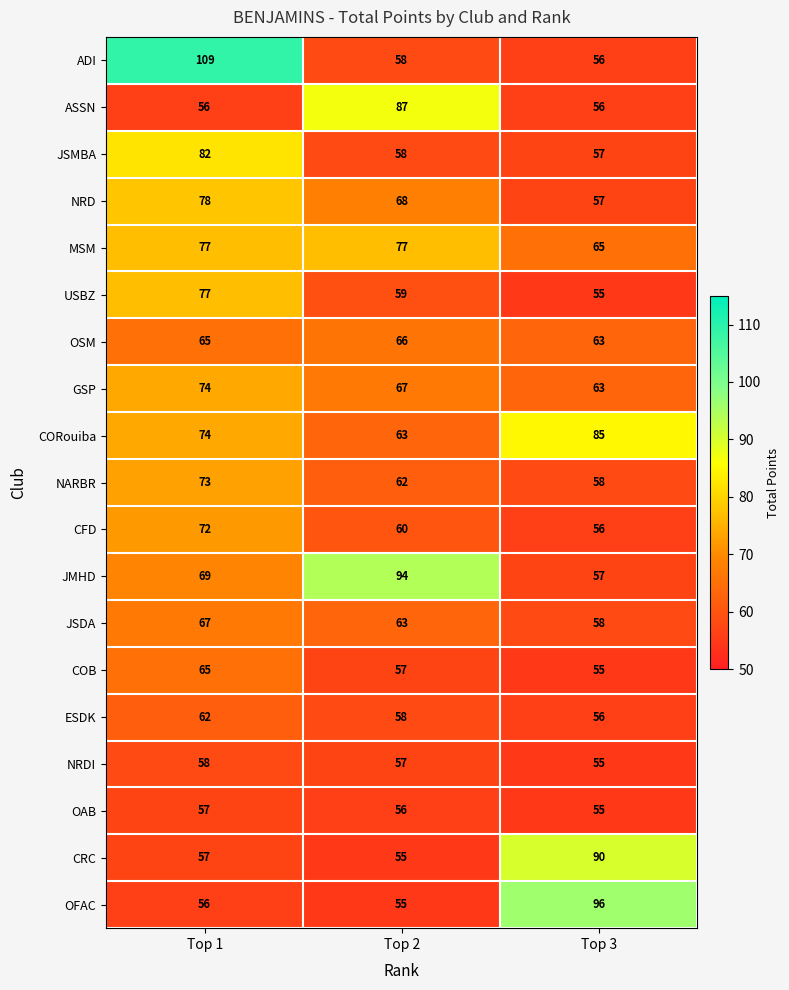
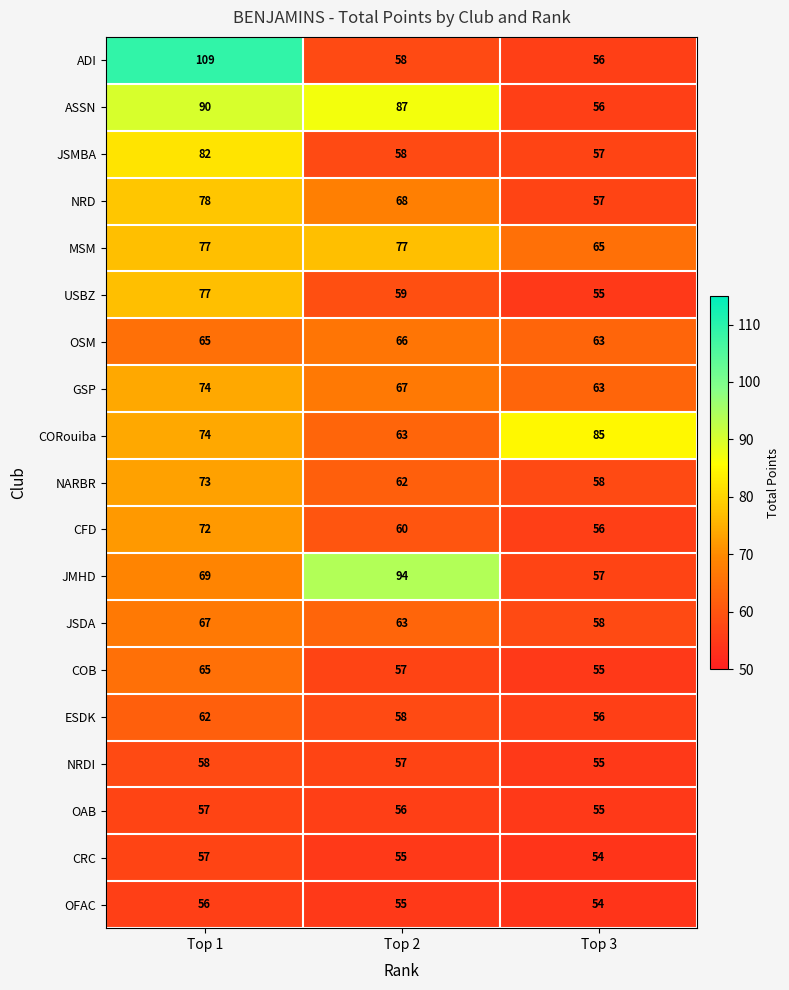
ASSN, Top 1: 56 -> 90
CRC, Top 3: 90 -> 54
OFAC, Top 3: 96 -> 54
